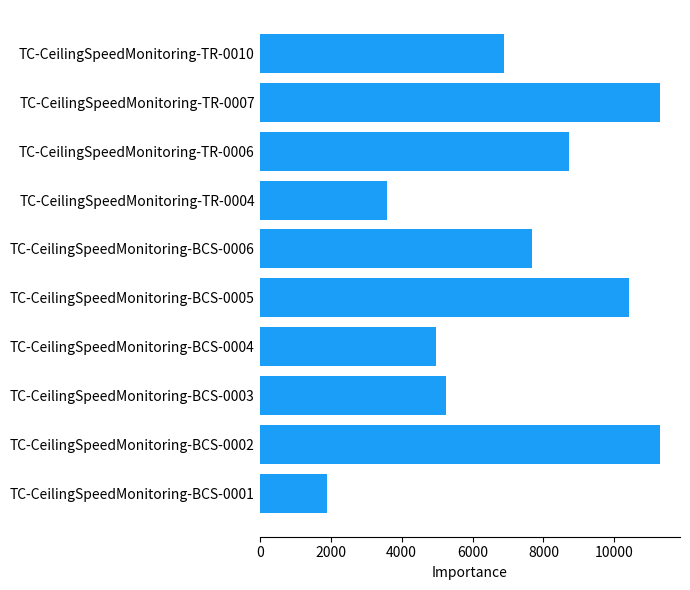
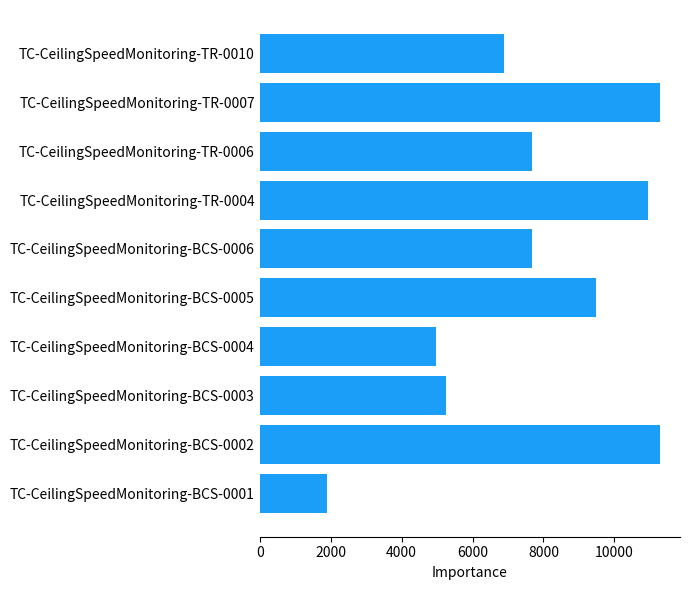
TC-CeilingSpeedMonitoring-TR-0006: 8700 -> 7700
TC-CeilingSpeedMonitoring-TR-0004: 3600 -> 10900
TC-CeilingSpeedMonitoring-BCS-0005: 10400 -> 9500
